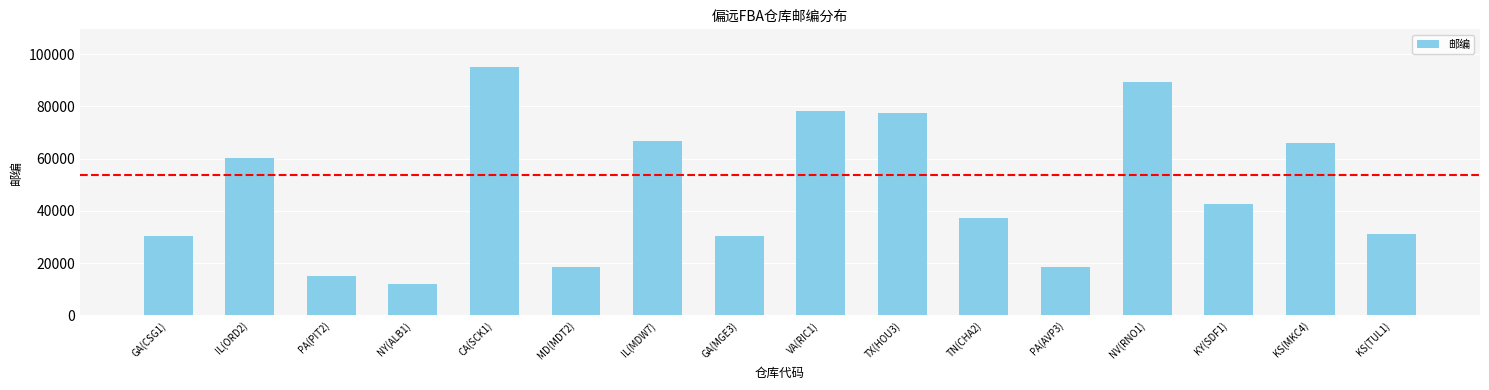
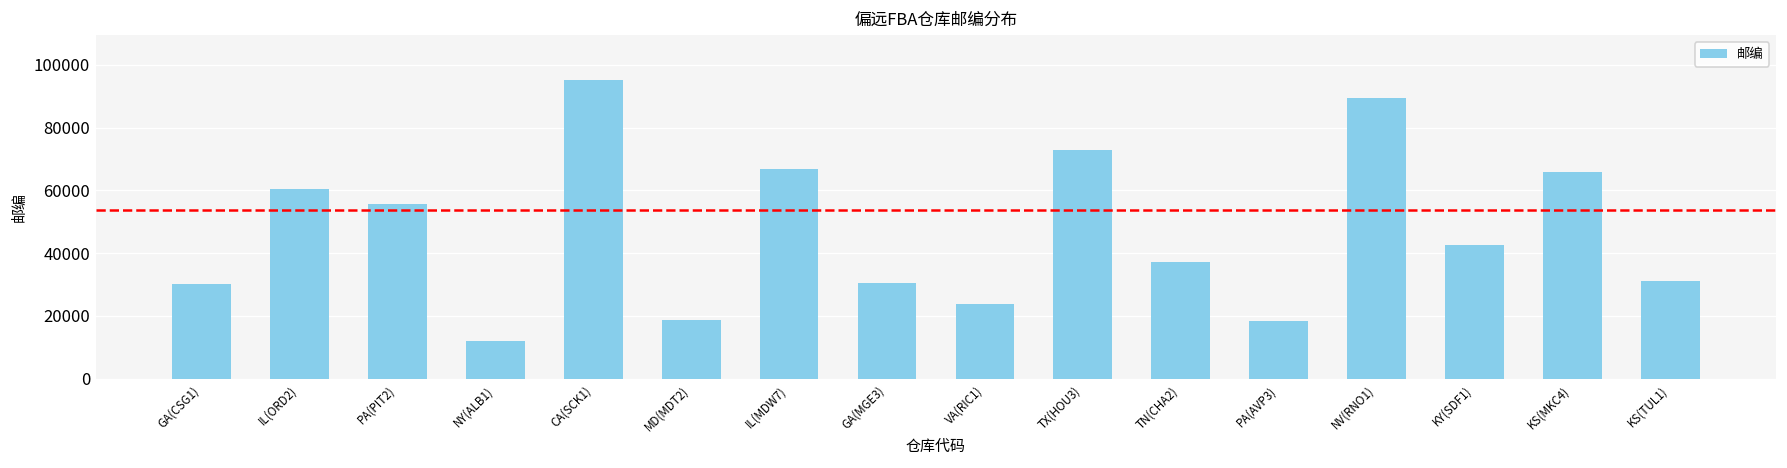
PA(PIT2): 15000 -> 56000
VA(RIC1): 78000 -> 24000
TX(HOU3): 77000 -> 73000
